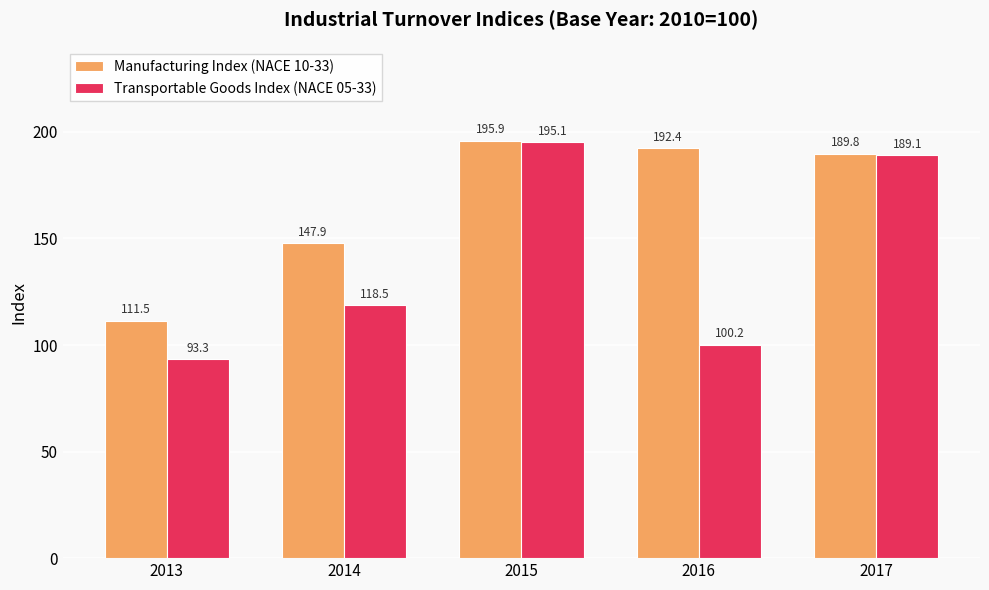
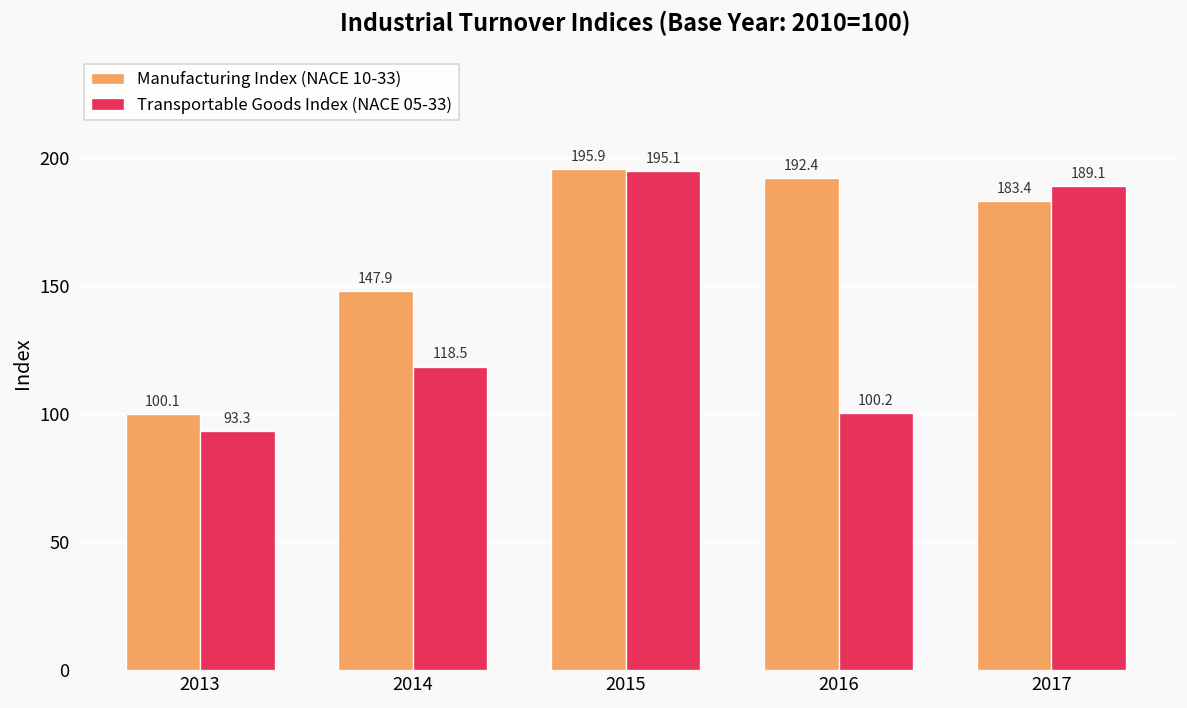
Manufacturing Index (NACE 10-33), 2013: 111.5 -> 100.1
Manufacturing Index (NACE 10-33), 2017: 189.8 -> 183.4
